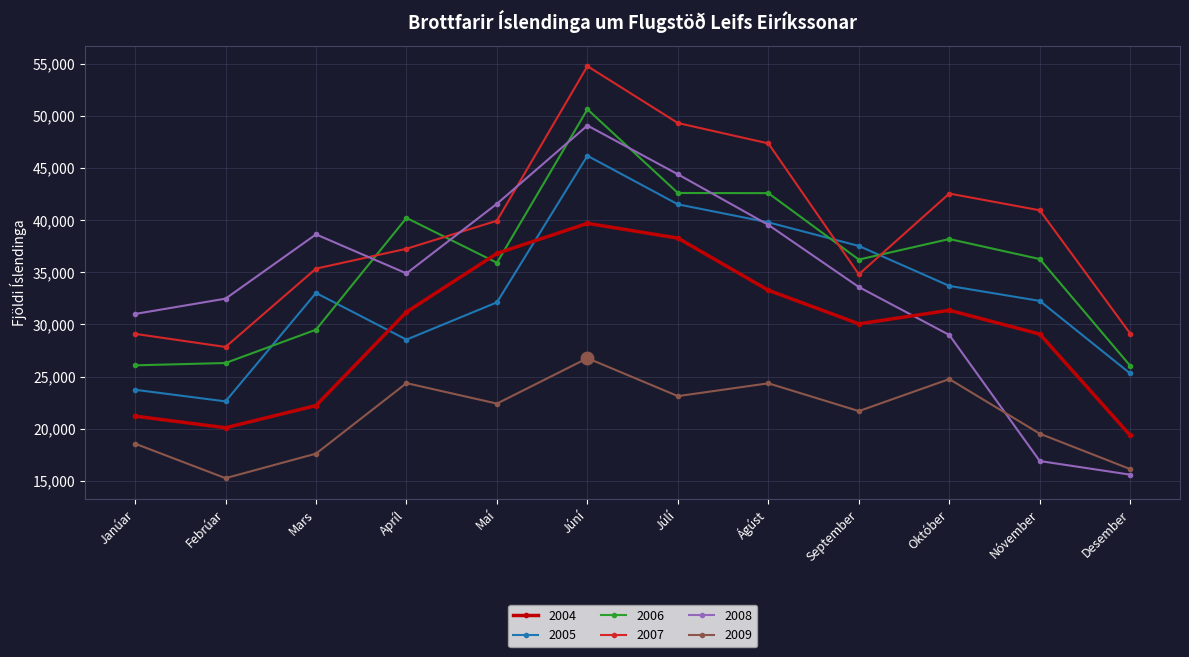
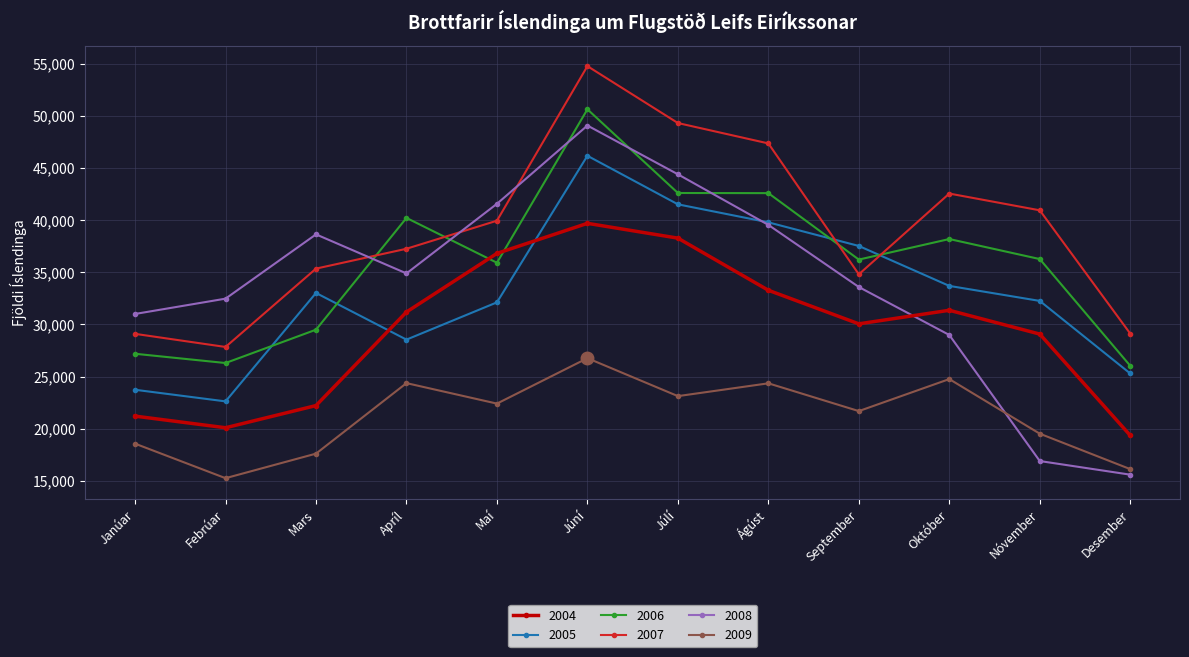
2006, Janúar: 26,100 -> 27,200
